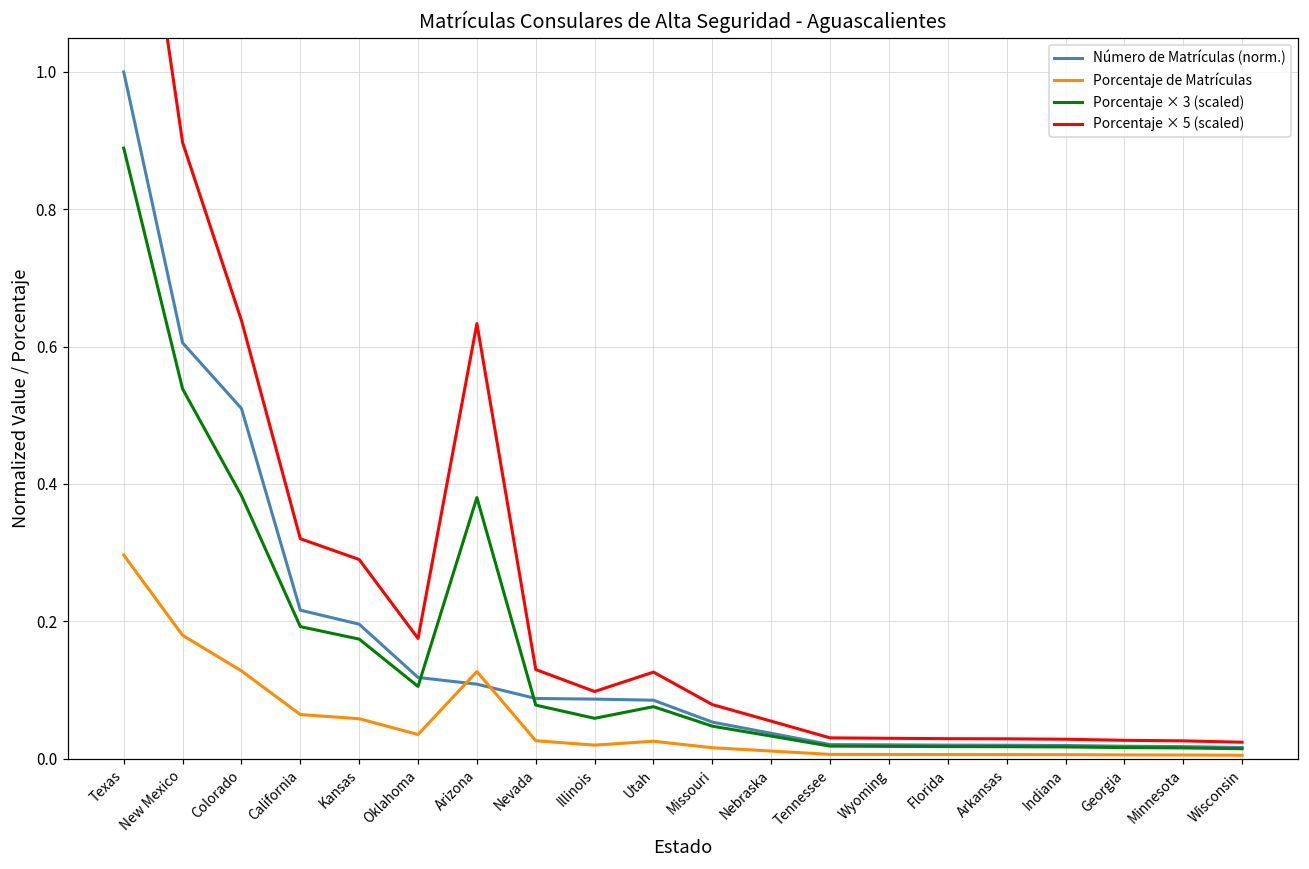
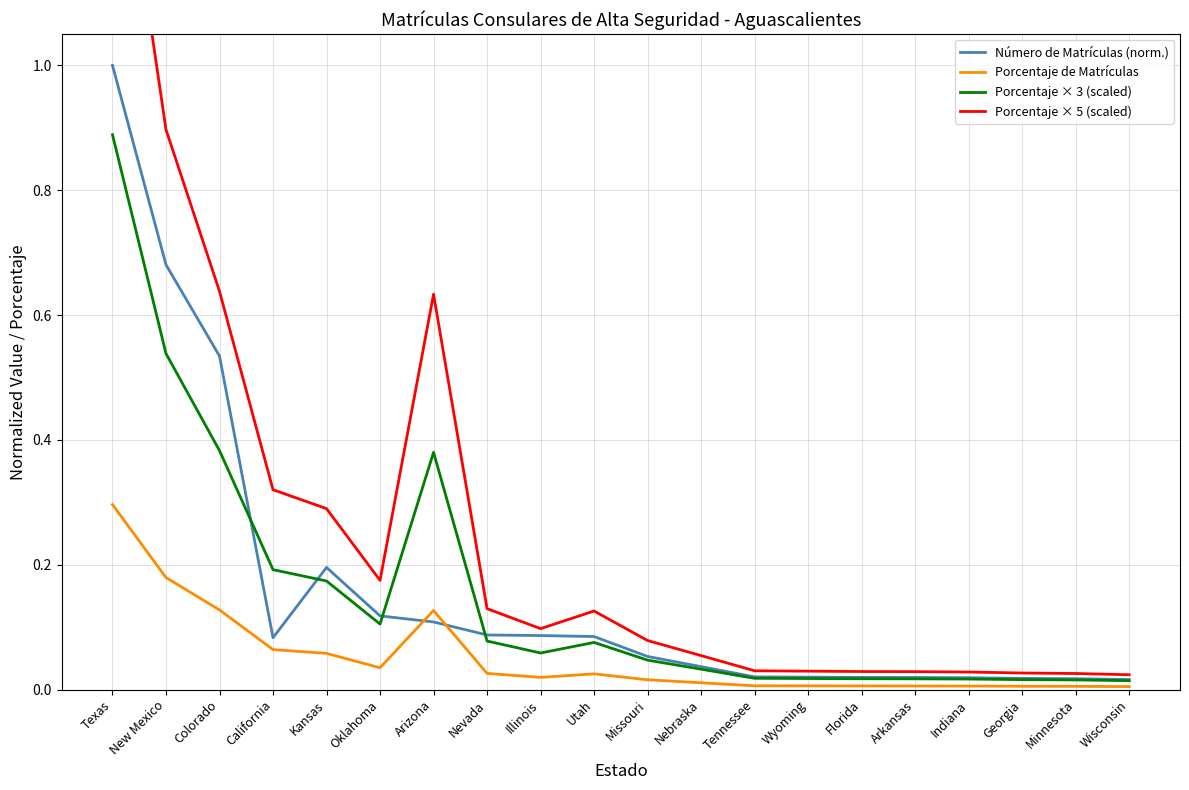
Número de Matrículas (norm.), New Mexico: 0.61 -> 0.68
Número de Matrículas (norm.), Colorado: 0.51 -> 0.53
Número de Matrículas (norm.), California: 0.22 -> 0.08
